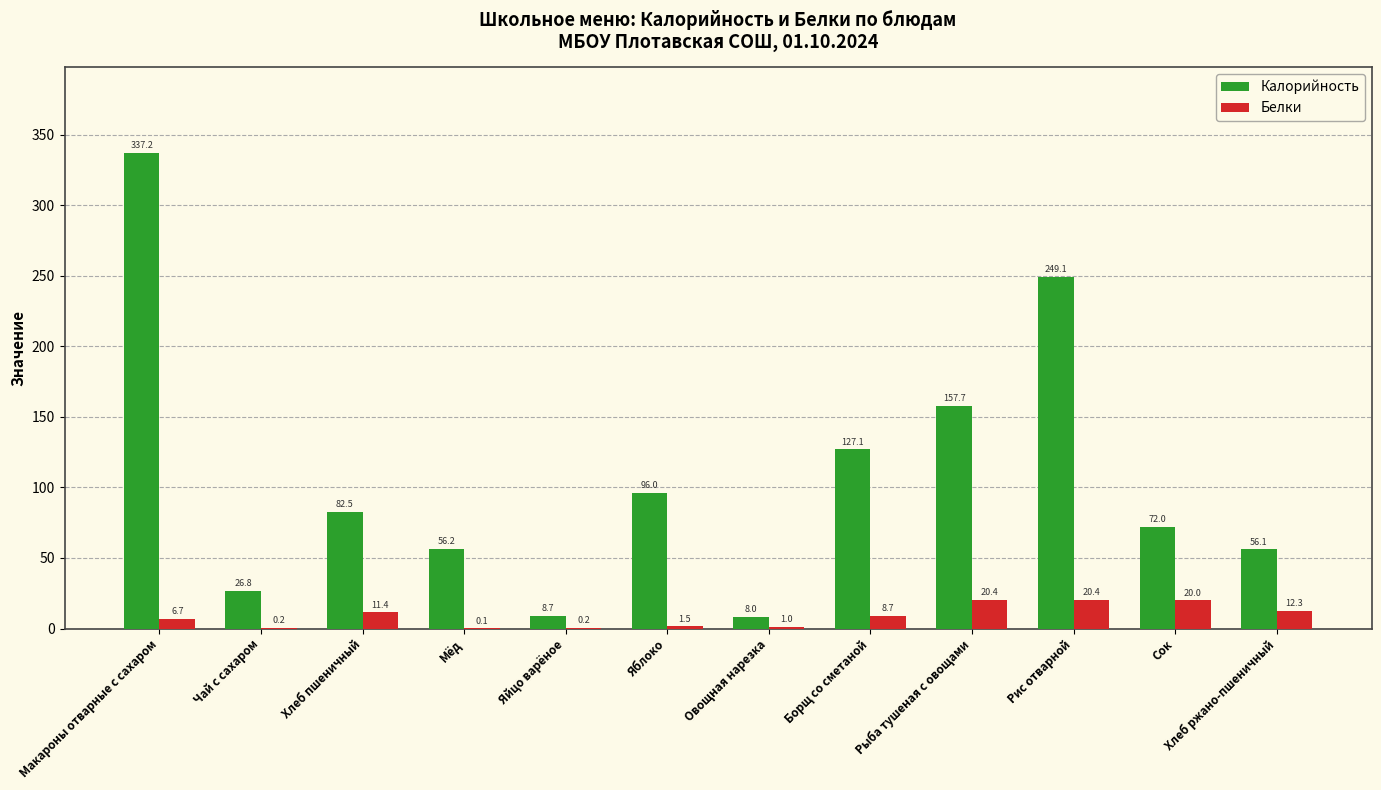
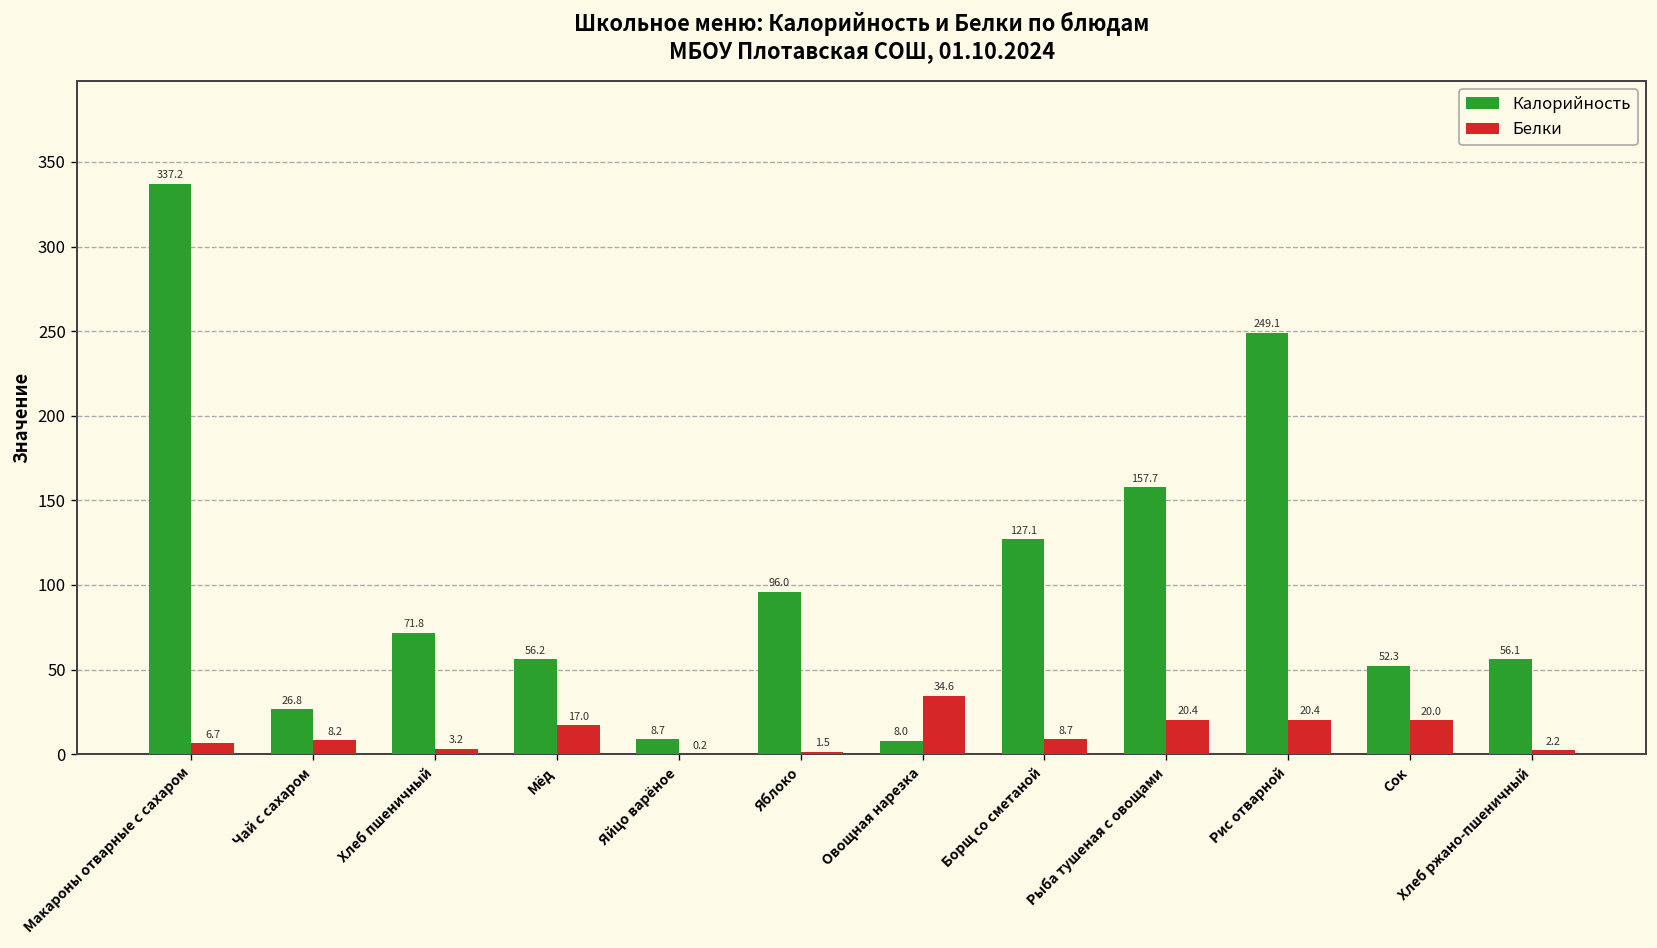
Белки, Чай с сахаром: 0.2 -> 8.2
Калорийность, Хлеб пшеничный: 82.5 -> 71.8
Белки, Хлеб пшеничный: 11.4 -> 3.2
Белки, Мёд: 0.1 -> 17.0
Белки, Овощная нарезка: 1.0 -> 34.6
Калорийность, Сок: 72.0 -> 52.3
Белки, Хлеб ржано-пшеничный: 12.3 -> 2.2
